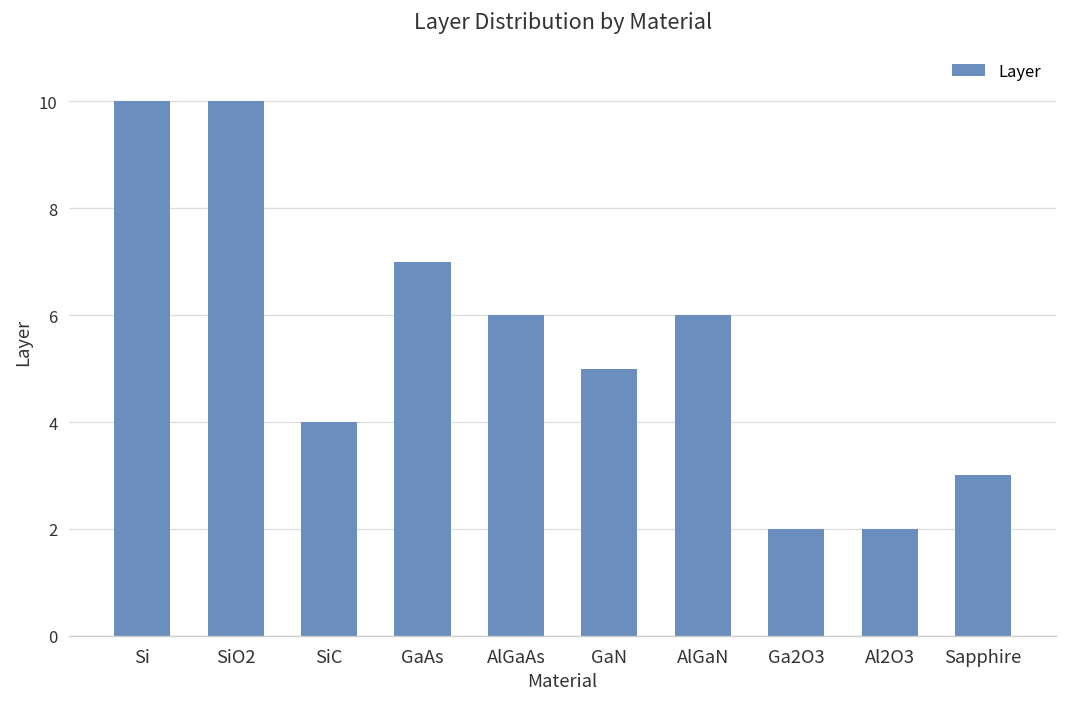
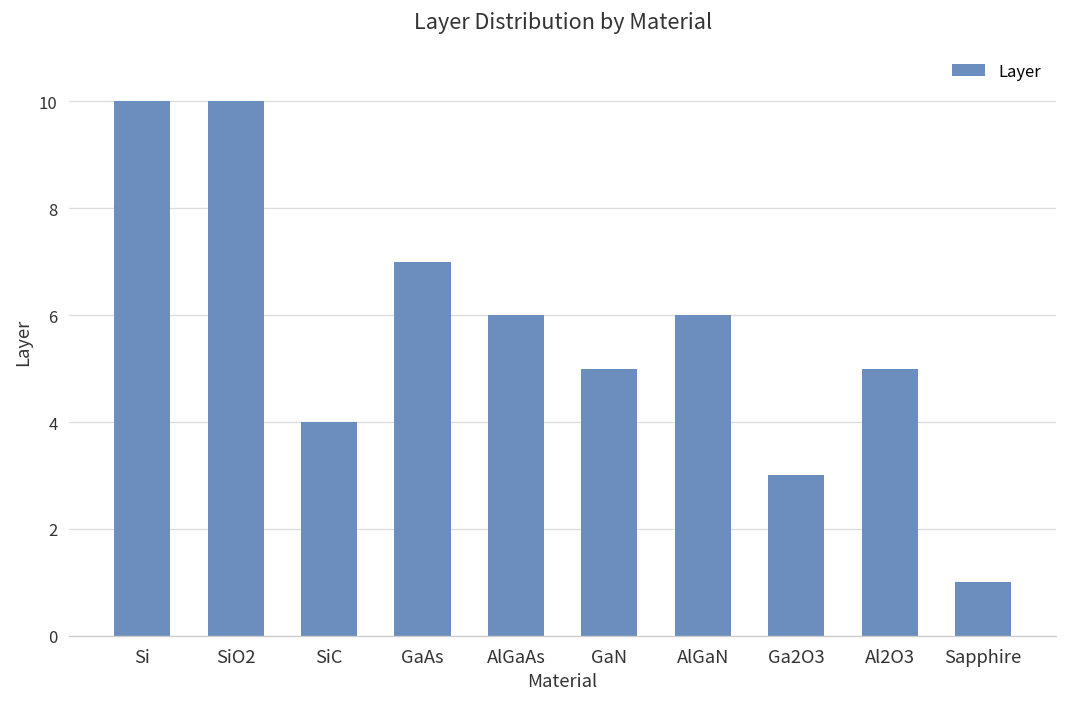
Ga2O3: 2 -> 3
Al2O3: 2 -> 5
Sapphire: 3 -> 1
